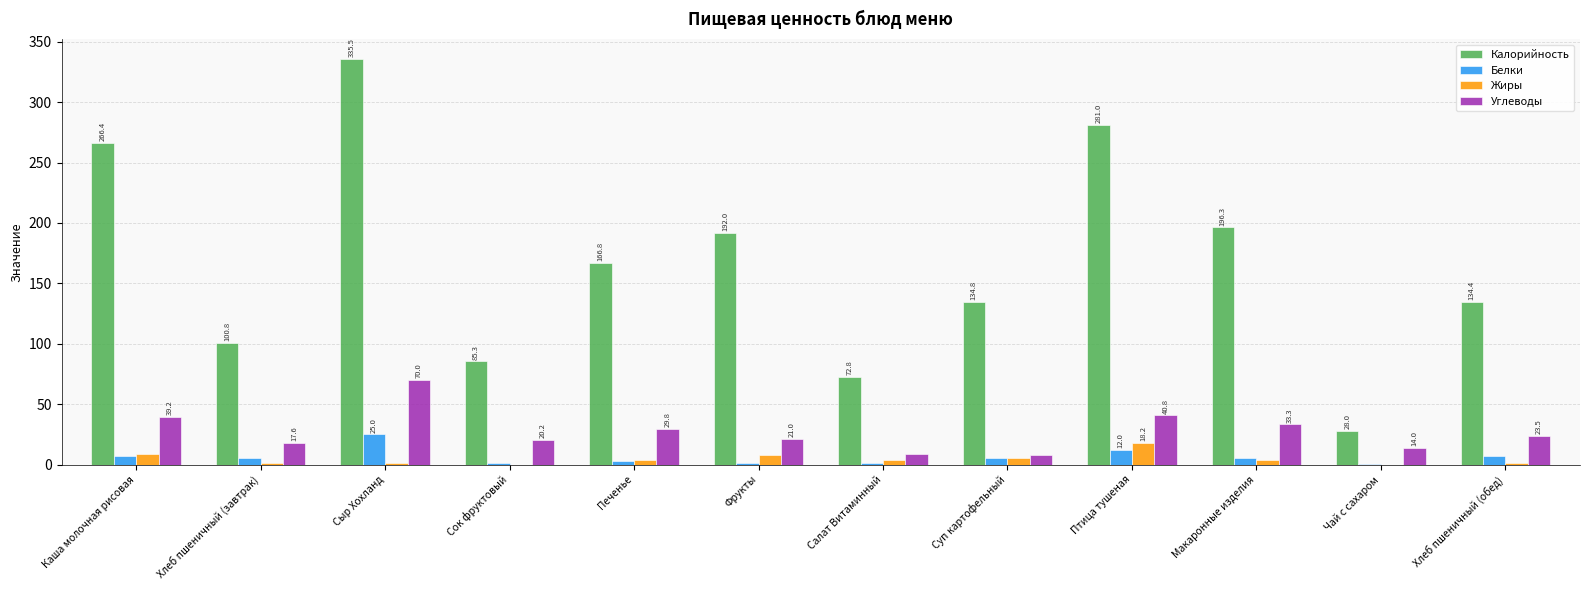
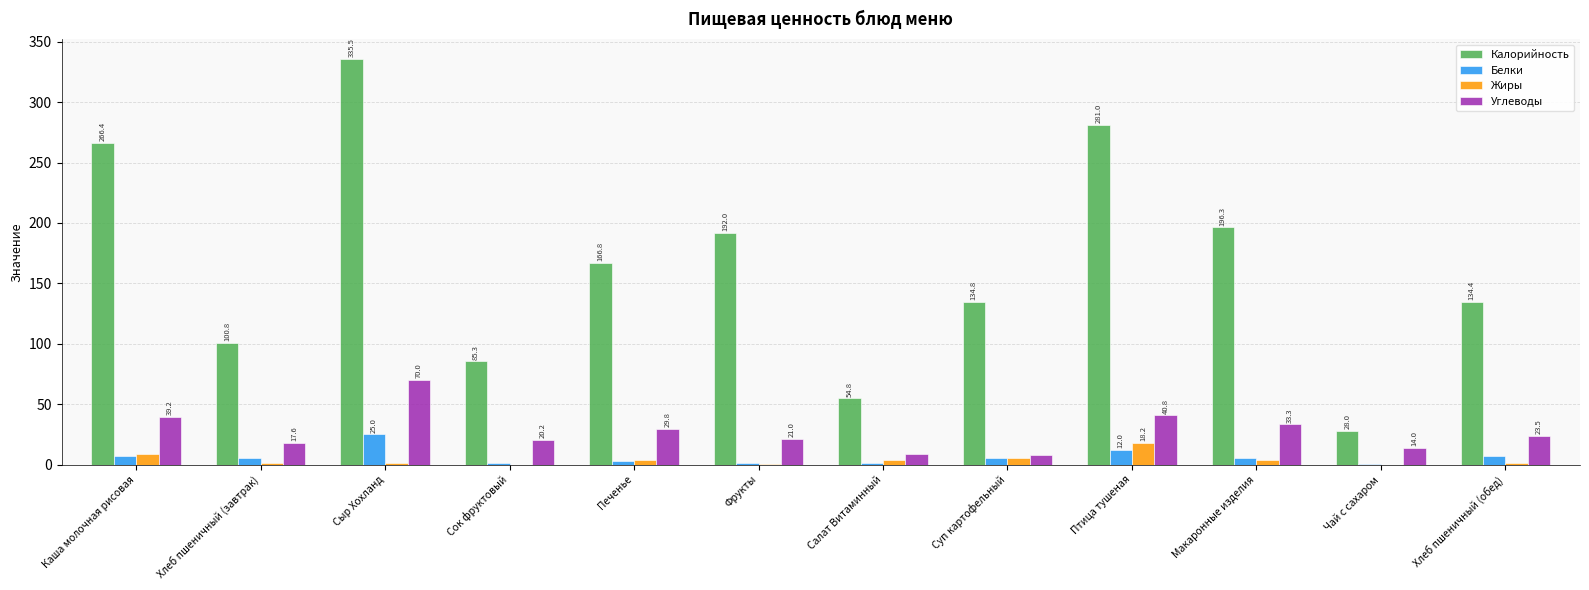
Жиры, Фрукты: 8 -> 1
Калорийность, Салат Витаминный: 72.8 -> 54.8
